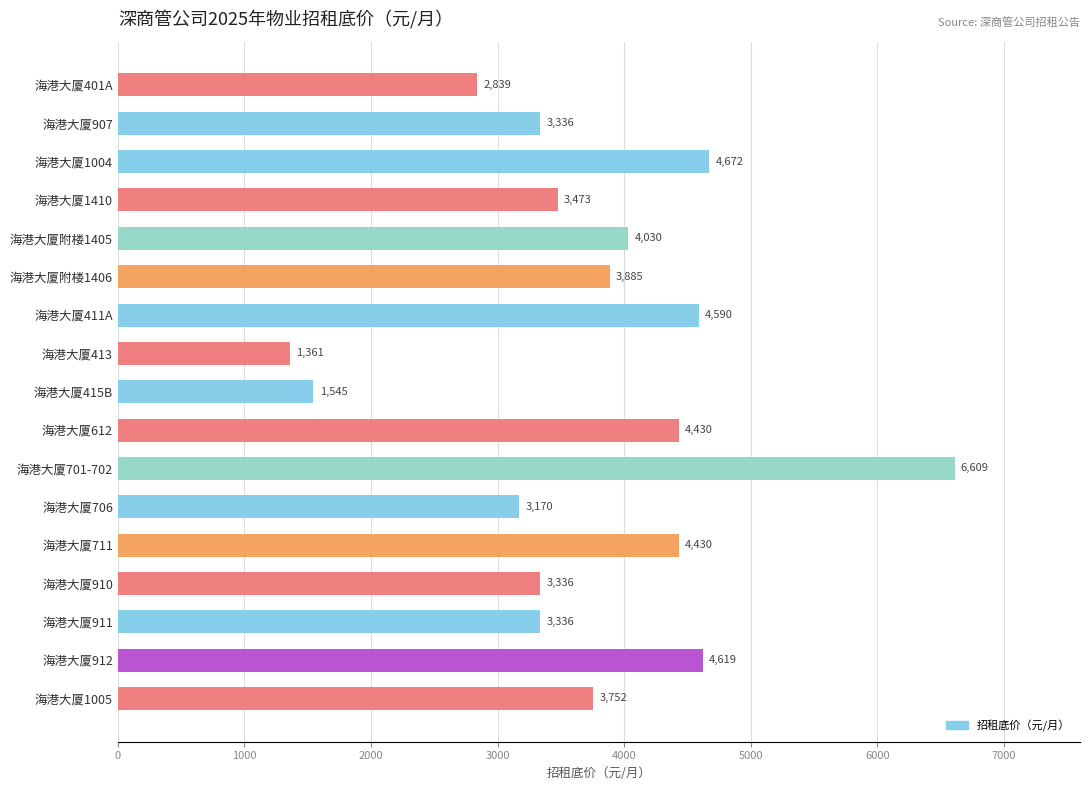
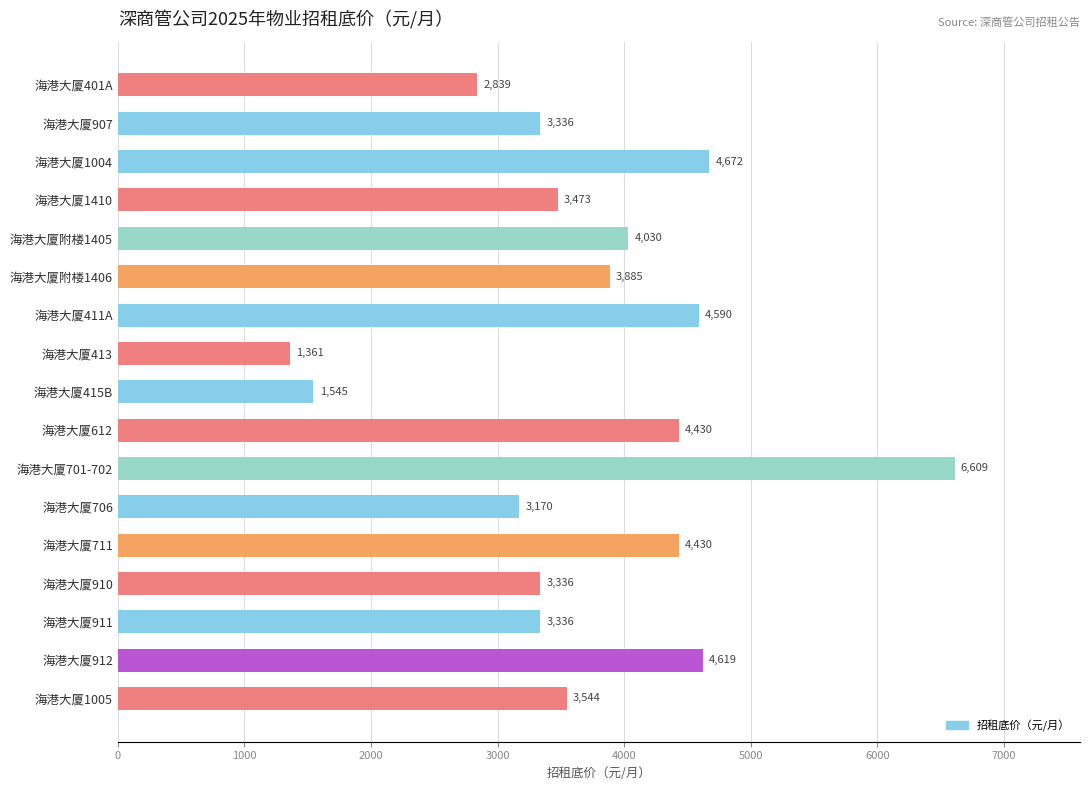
海港大厦1005: 3,752 -> 3,544
